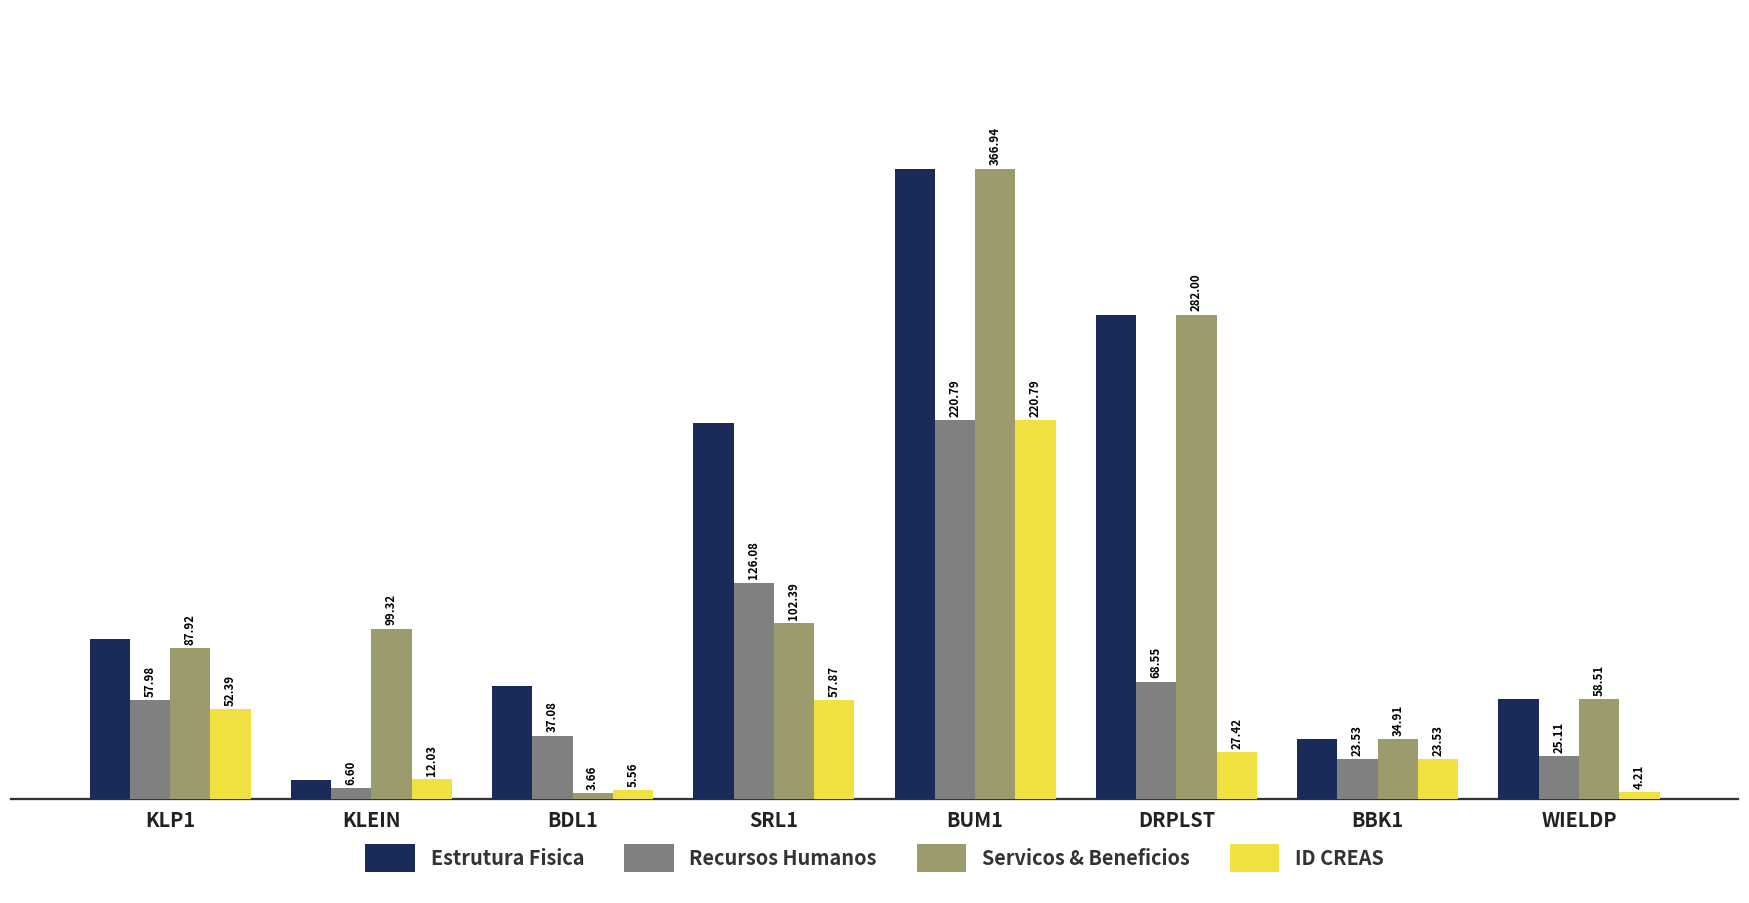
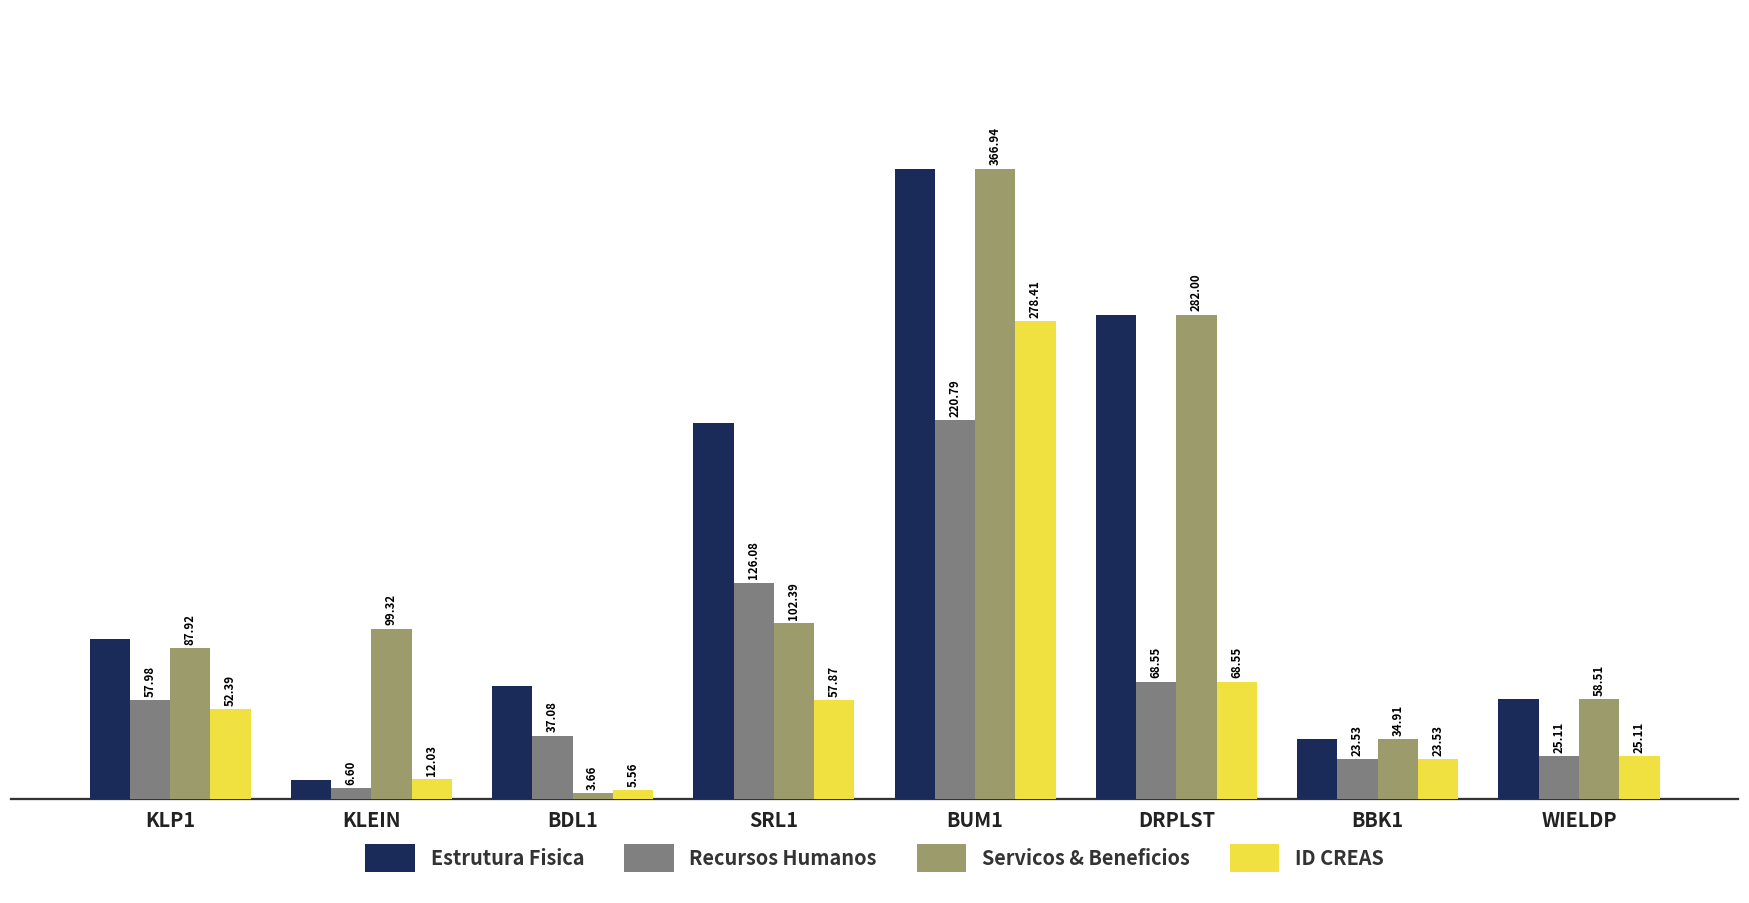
ID CREAS, BUM1: 220.79 -> 278.41
ID CREAS, DRPLST: 27.42 -> 68.55
ID CREAS, WIELDP: 4.21 -> 25.11
